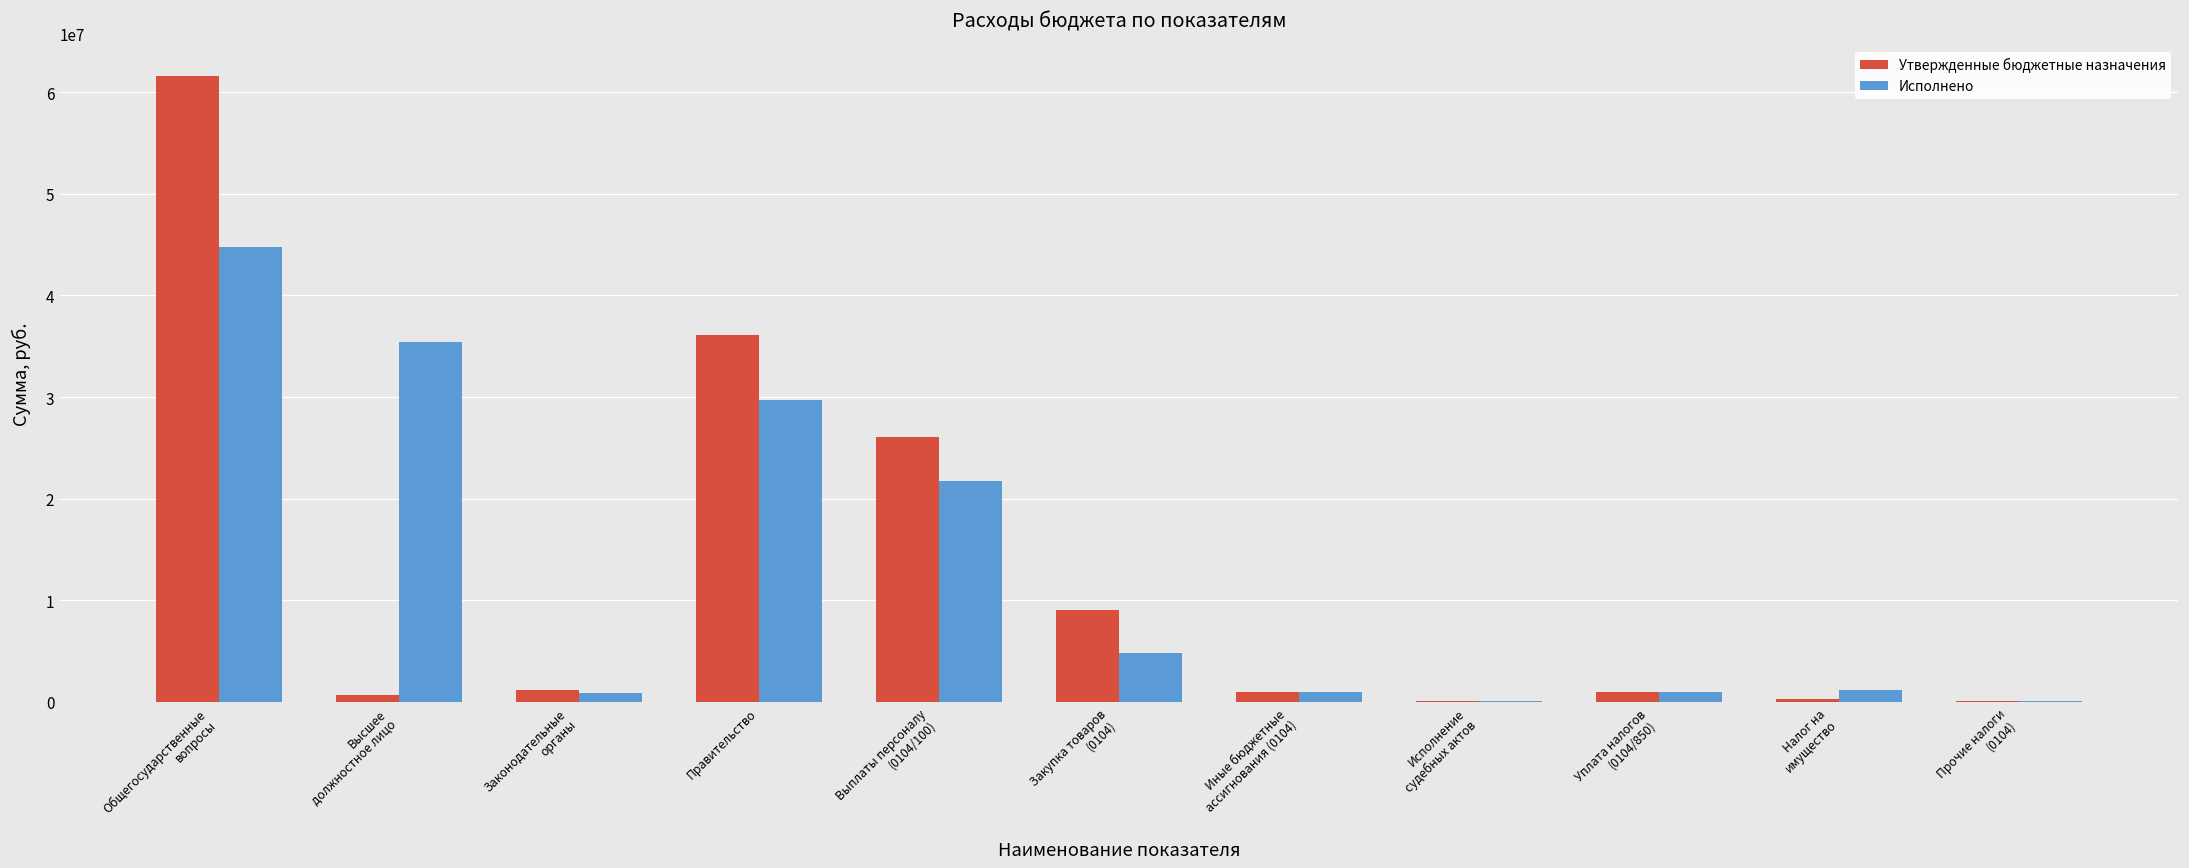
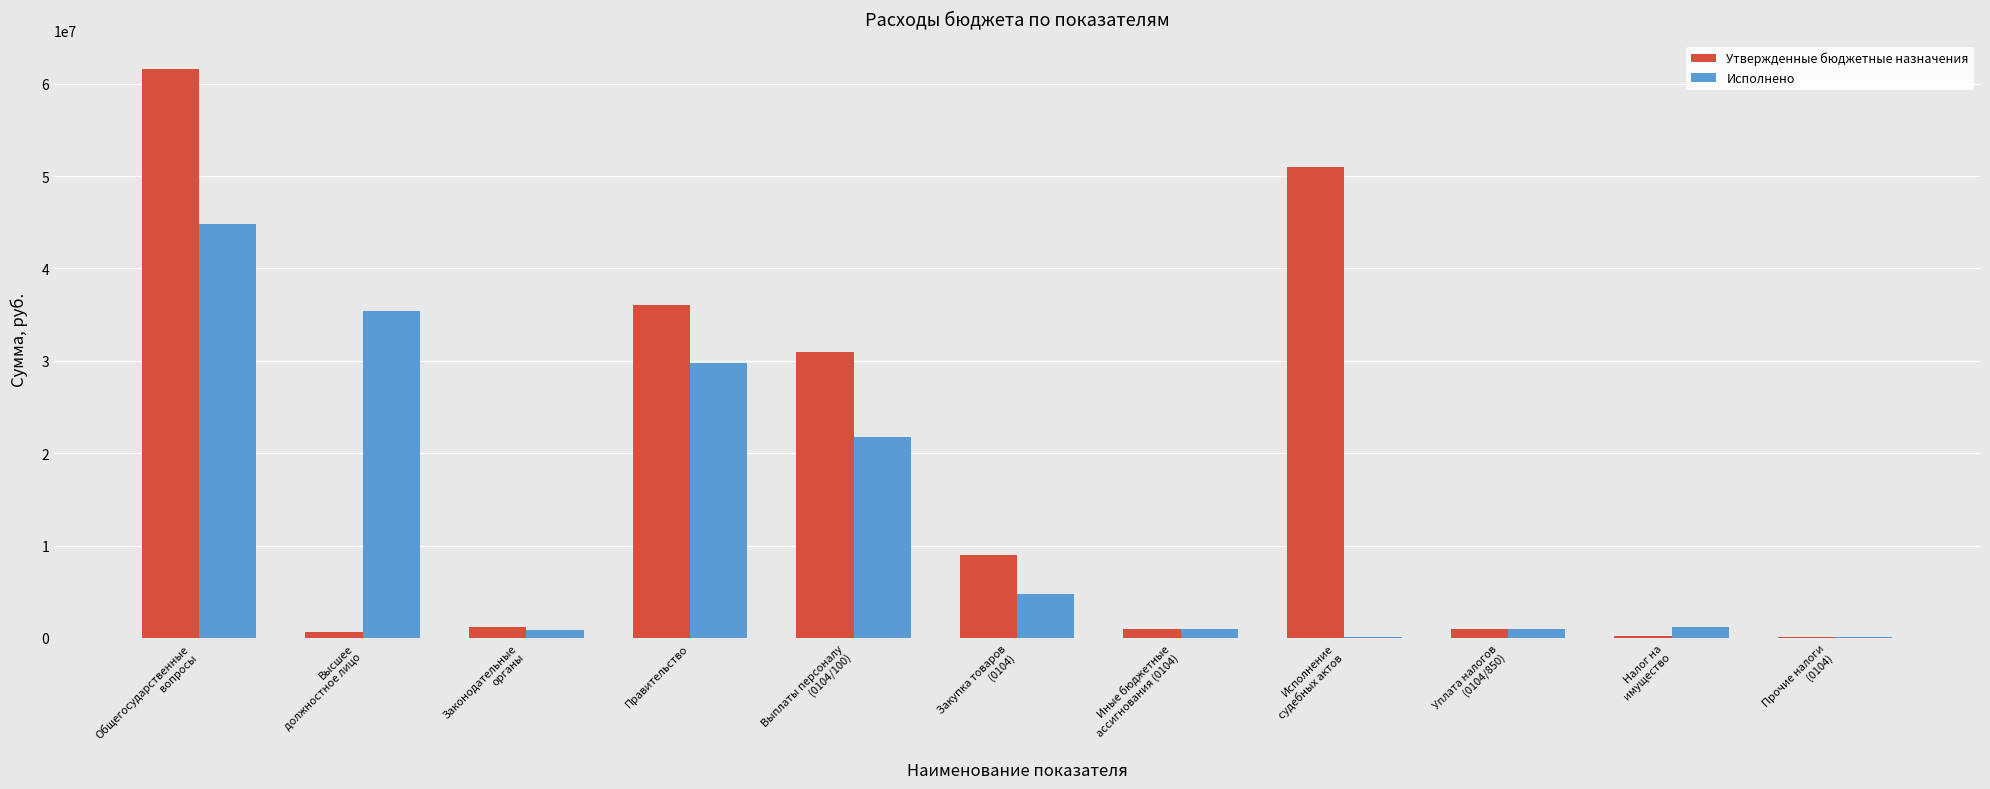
Утвержденные бюджетные назначения, Выплаты персоналу (0104/100): 26000000 -> 31000000
Утвержденные бюджетные назначения, Исполнение судебных актов: 0 -> 51000000
